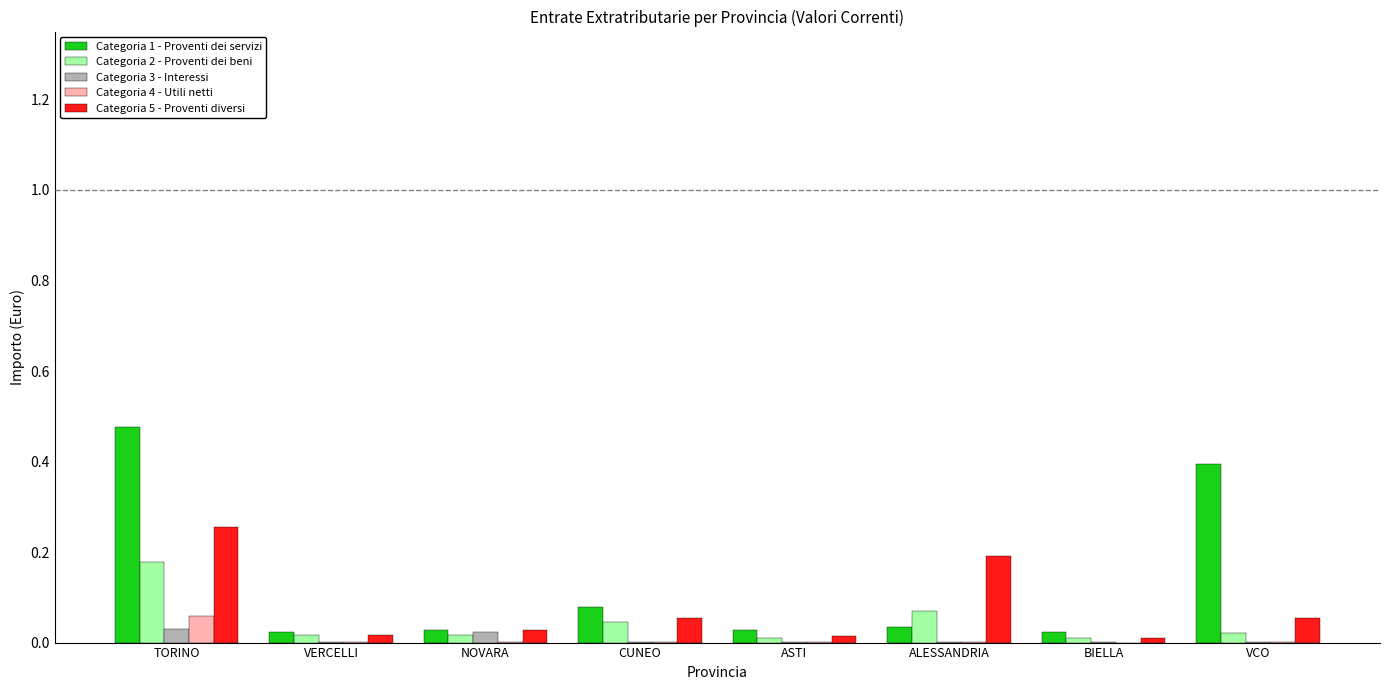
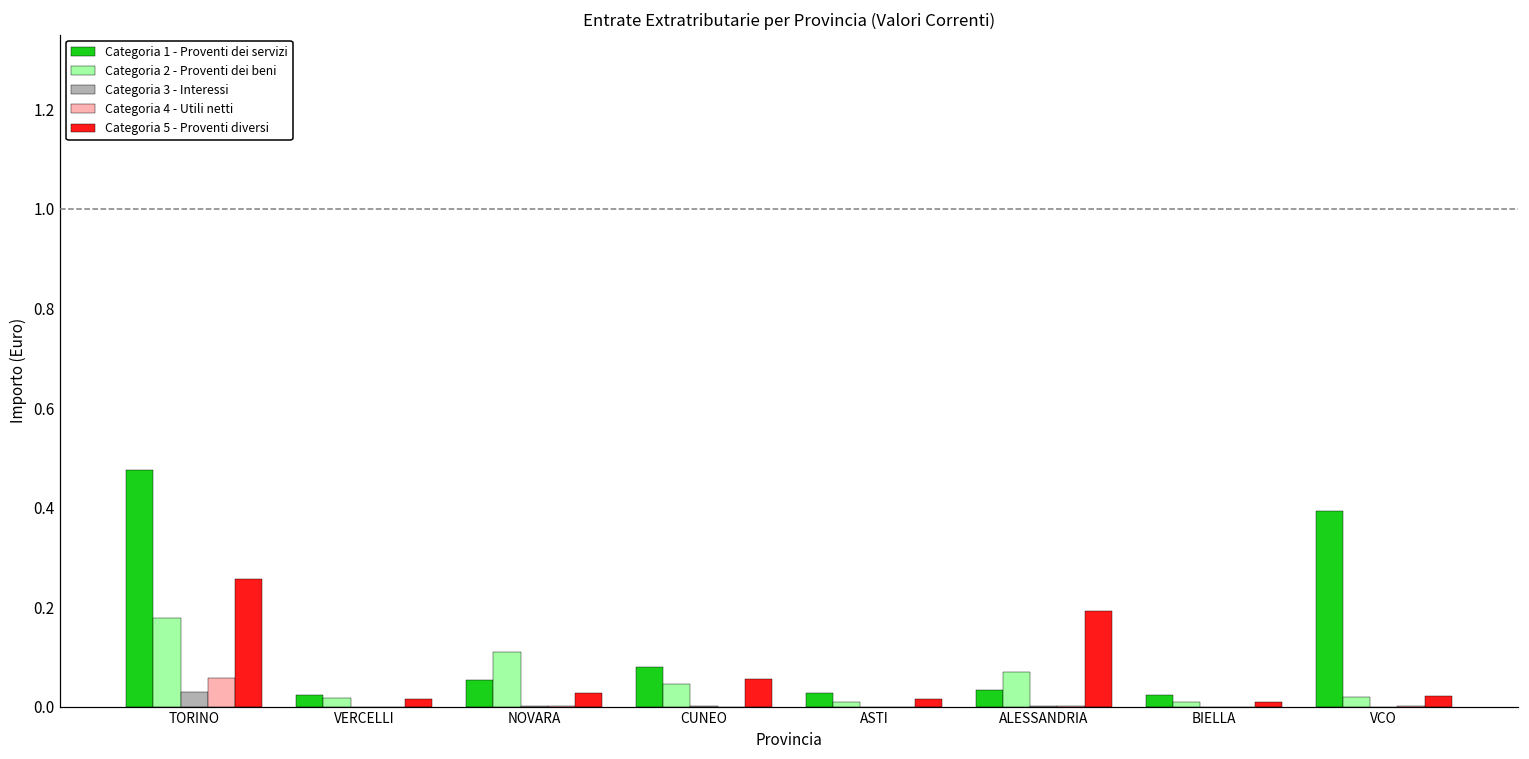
Categoria 1 - Proventi dei servizi, NOVARA: 0.03 -> 0.05
Categoria 2 - Proventi dei beni, NOVARA: 0.02 -> 0.11
Categoria 3 - Interessi, NOVARA: 0.02 -> 0.00
Categoria 5 - Proventi diversi, VCO: 0.05 -> 0.02
